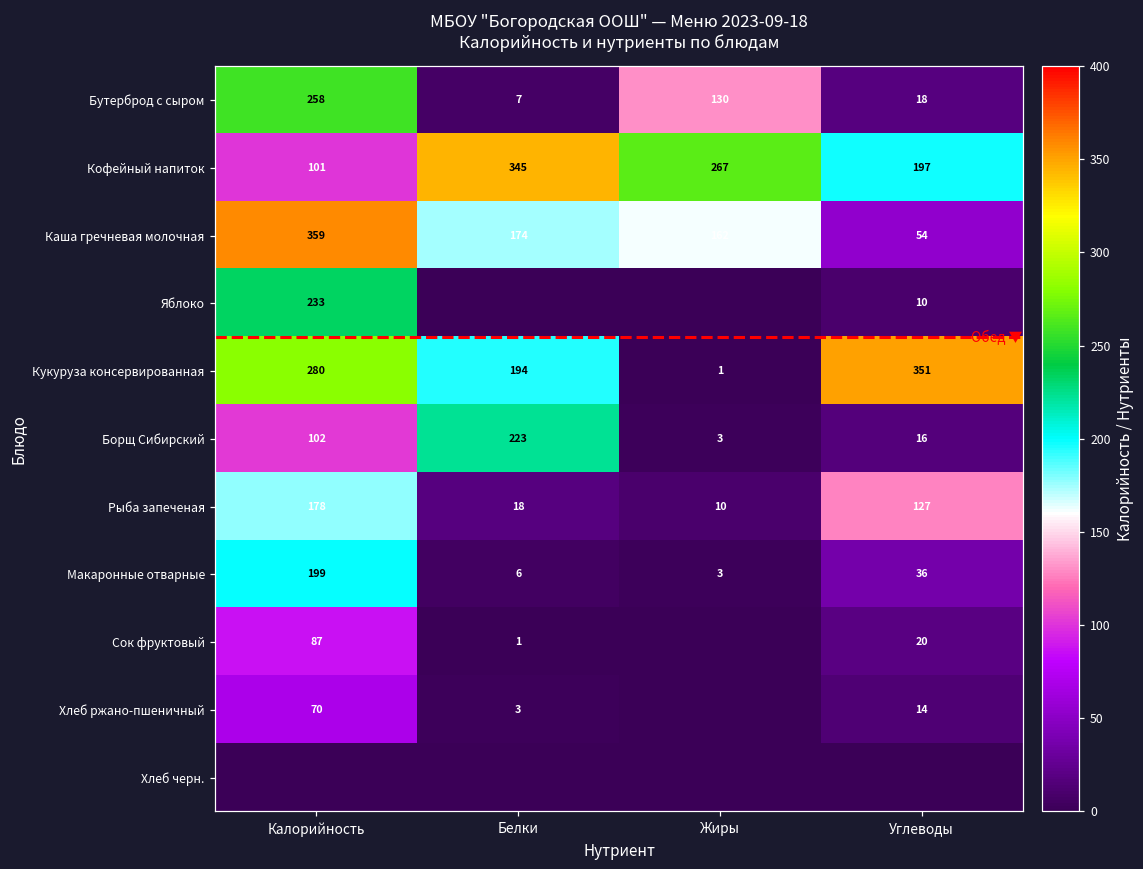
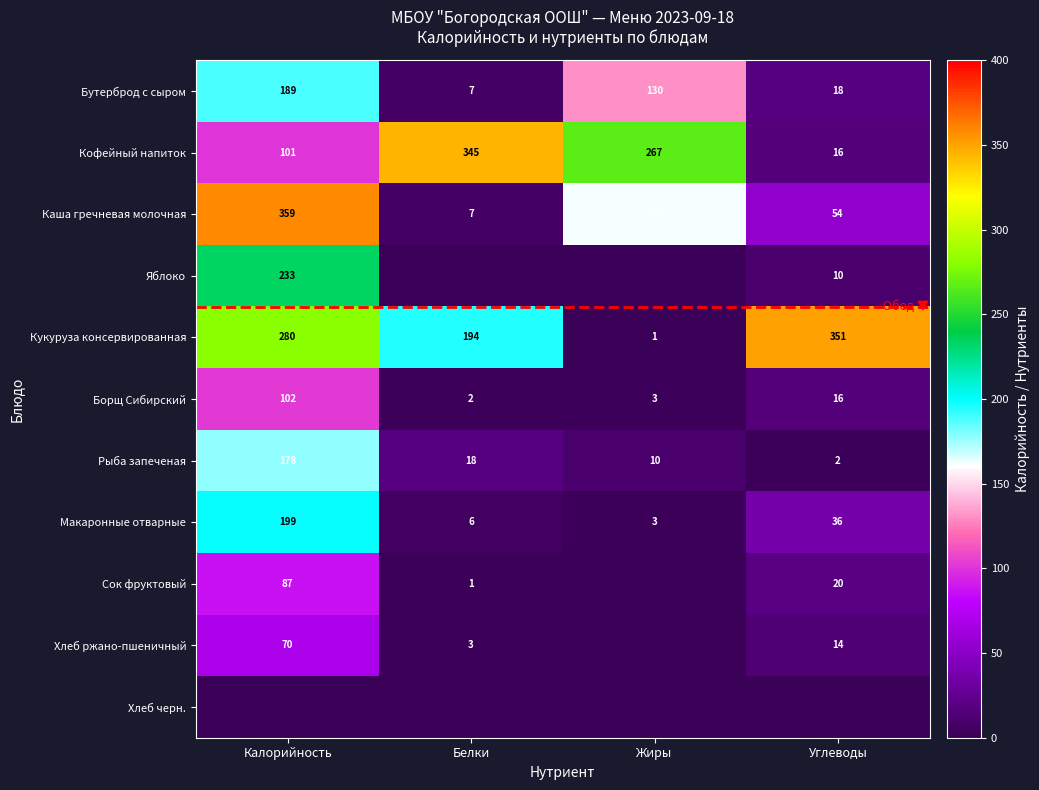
Бутерброд с сыром, Калорийность: 258 -> 189
Кофейный напиток, Углеводы: 197 -> 16
Каша гречневая молочная, Белки: 174 -> 7
Борщ Сибирский, Белки: 223 -> 2
Рыба запеченая, Углеводы: 127 -> 2
